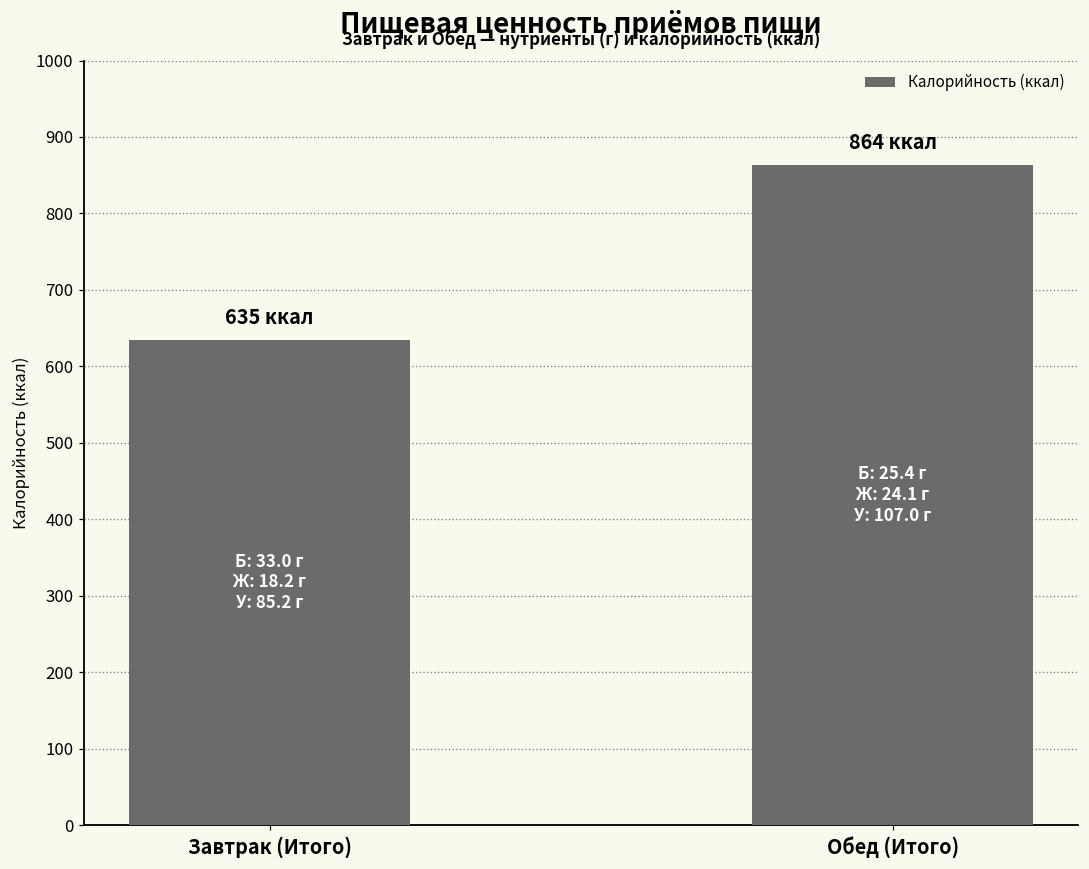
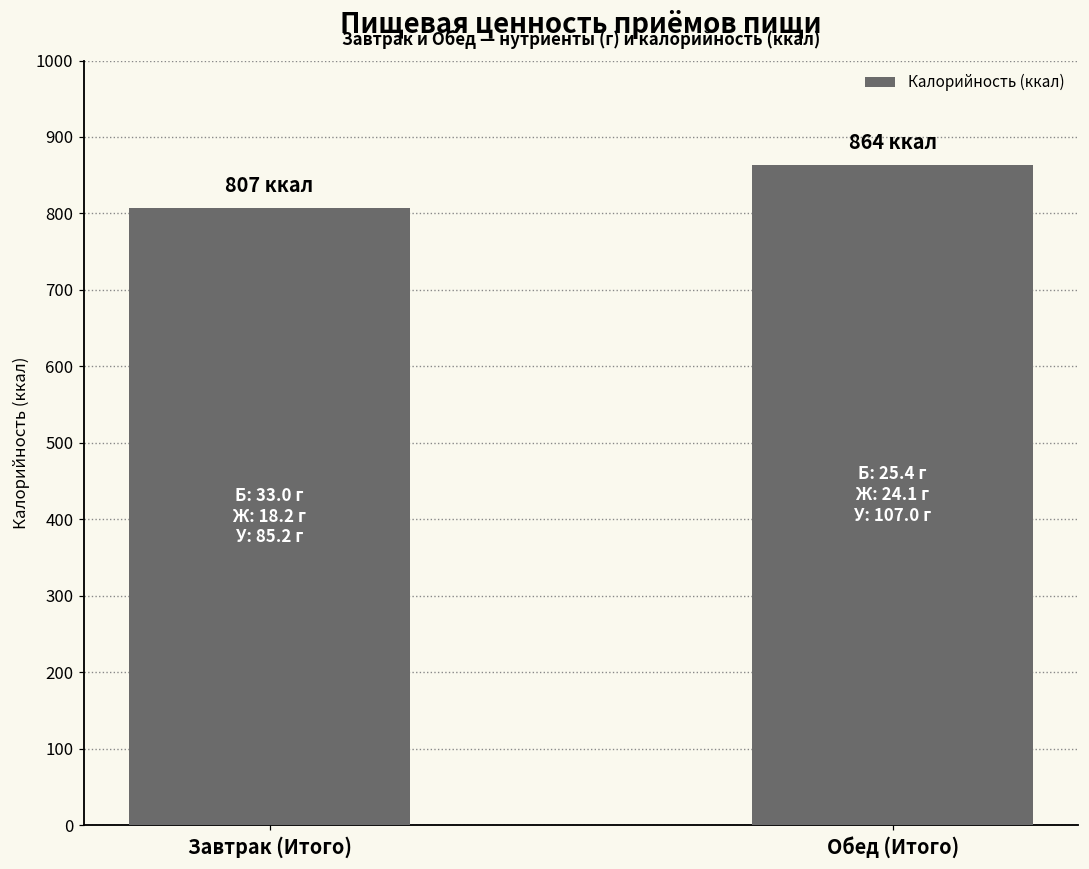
Завтрак (Итого): 635 -> 807
